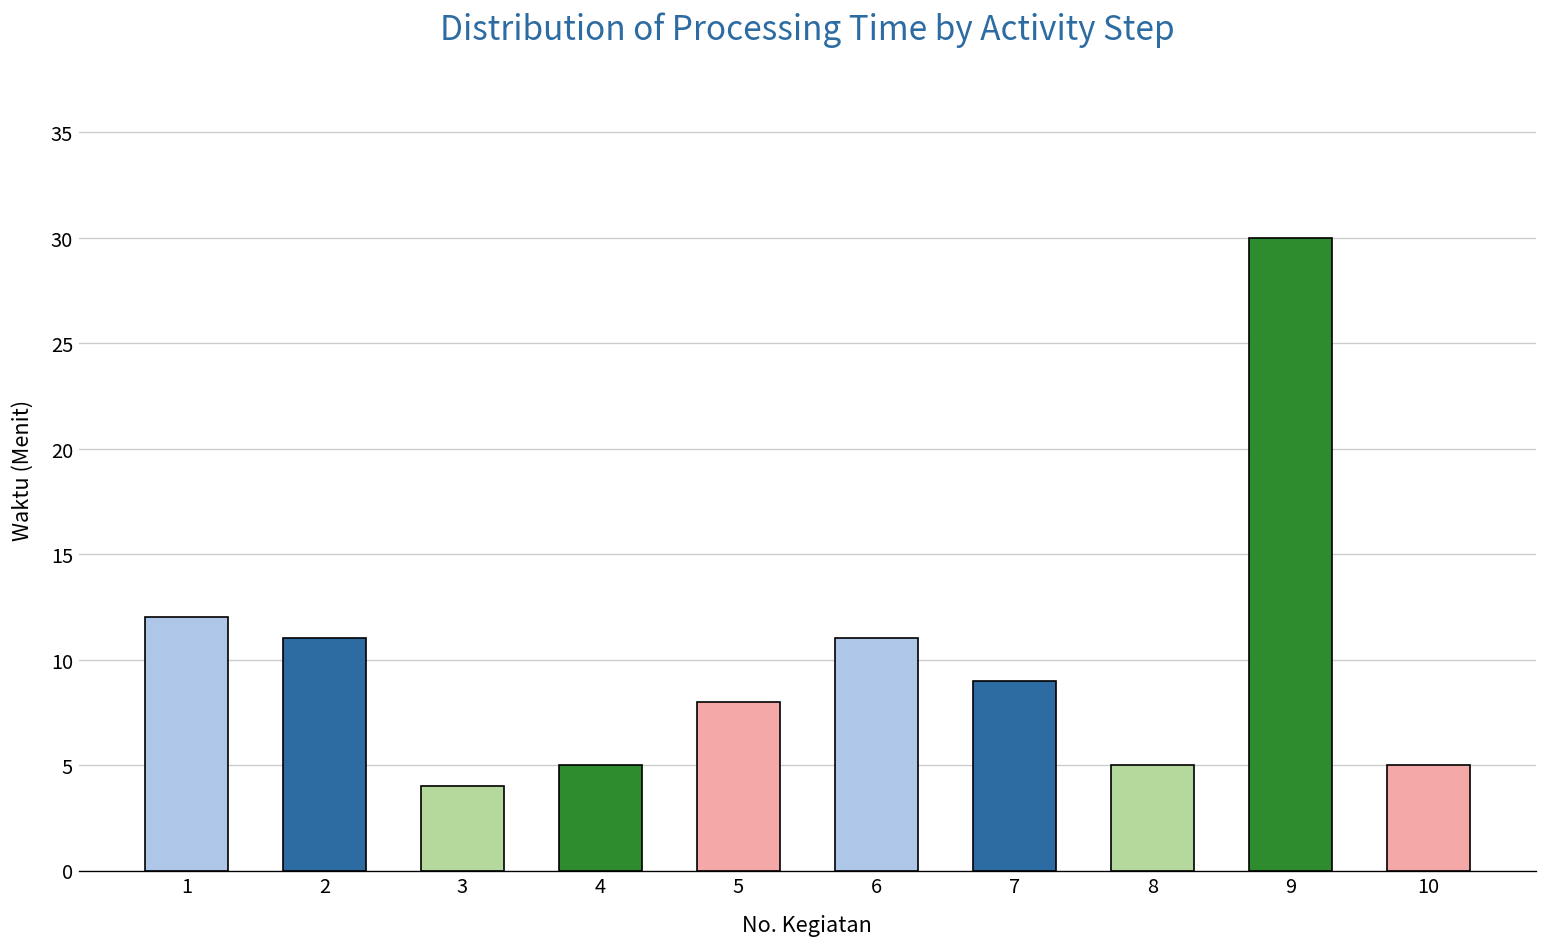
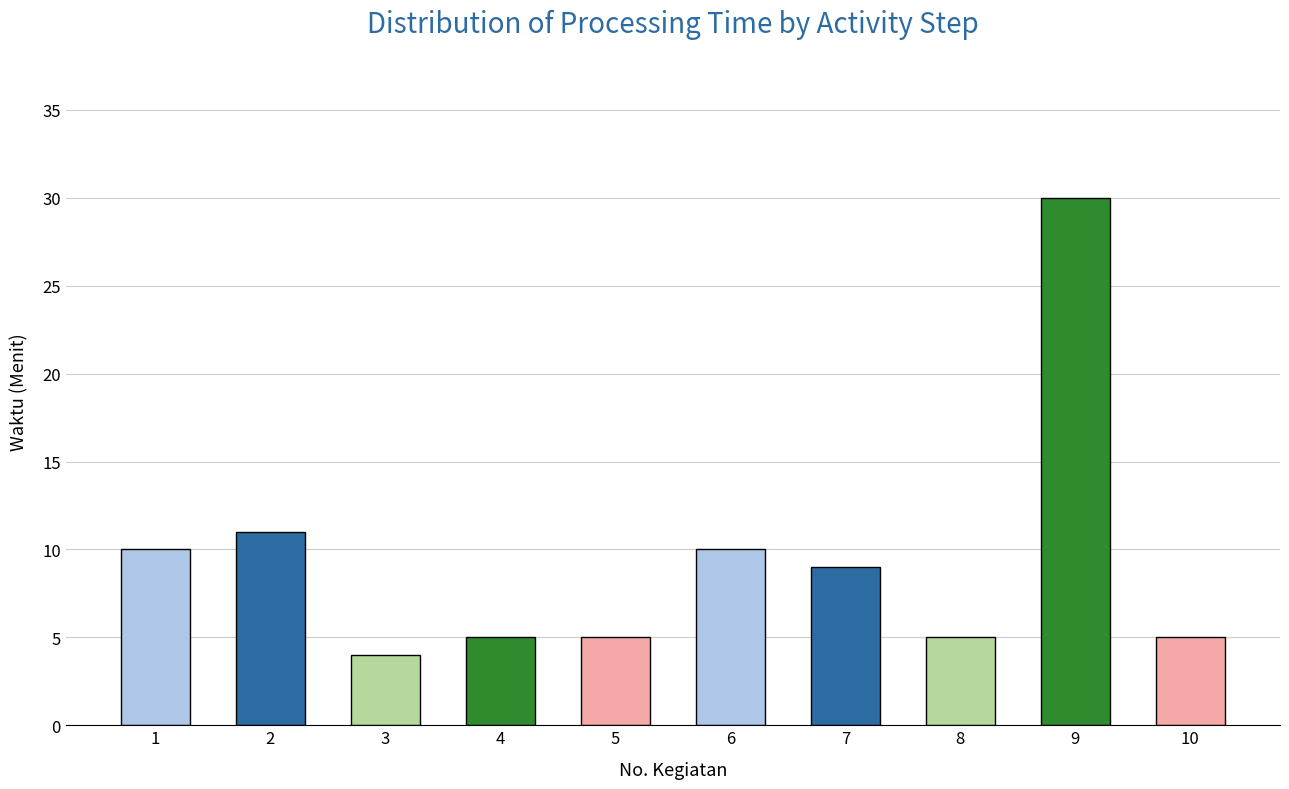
1: 12 -> 10
5: 8 -> 5
6: 11 -> 10
